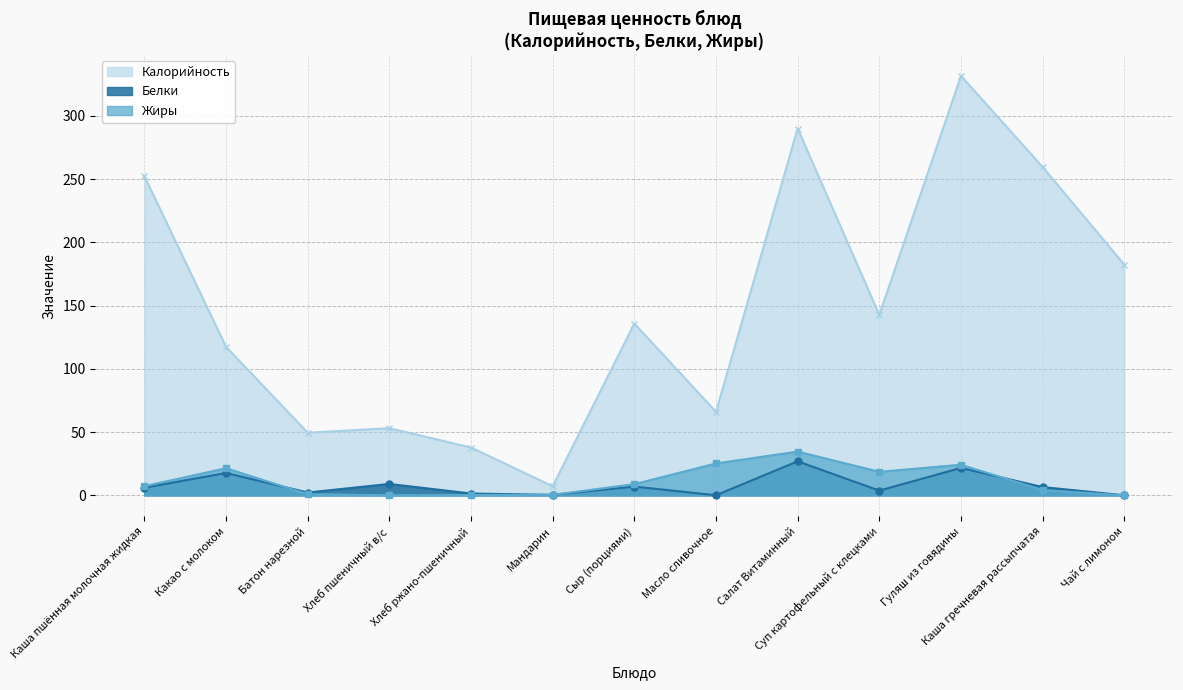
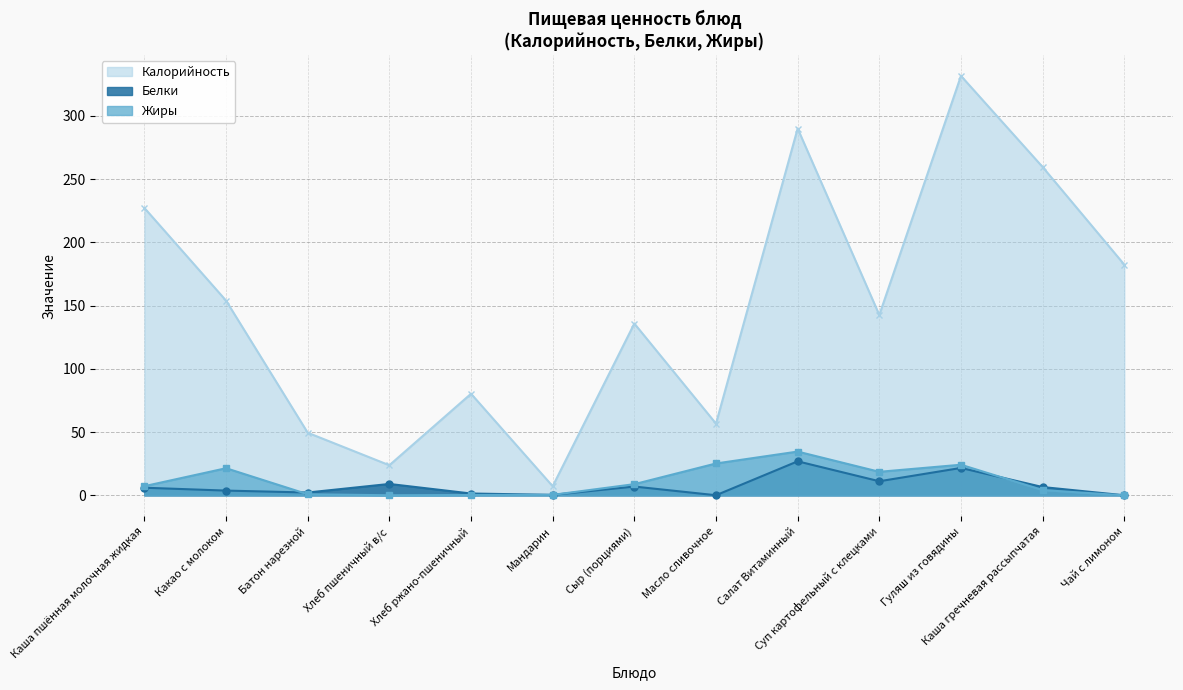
Калорийность, Каша пшённая молочная жидкая: 252 -> 227
Калорийность, Какао с молоком: 117 -> 154
Белки, Какао с молоком: 18 -> 4
Калорийность, Хлеб пшеничный в/с: 53 -> 24
Калорийность, Хлеб ржано-пшеничный: 38 -> 80
Калорийность, Масло сливочное: 66 -> 57
Белки, Суп картофельный с клецками: 4 -> 11
